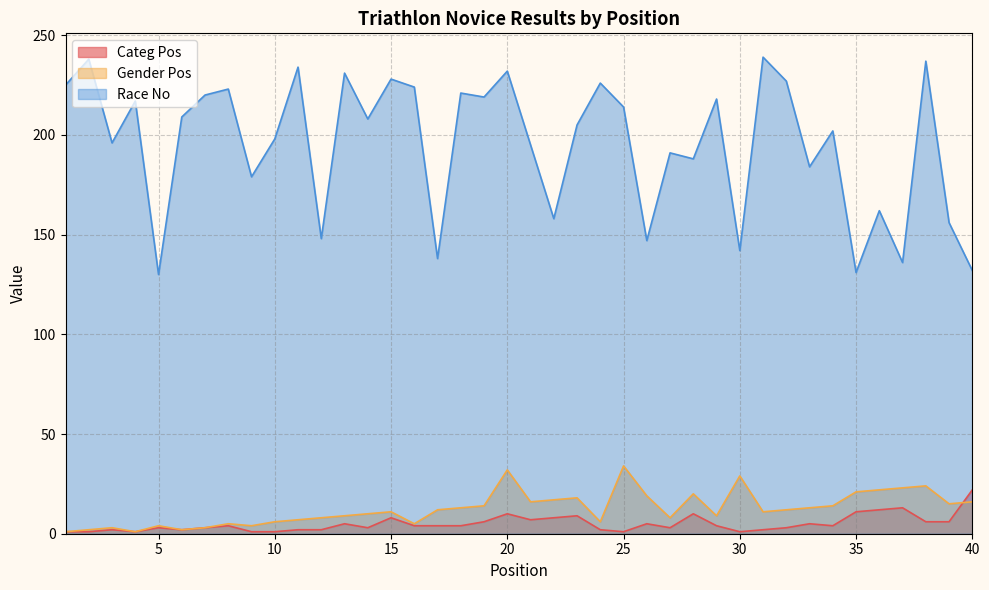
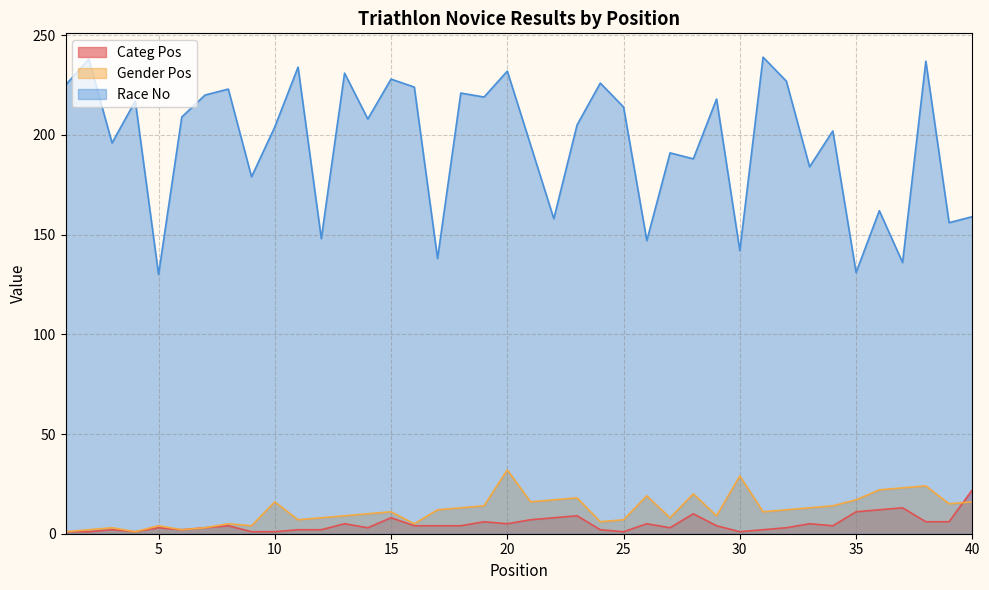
Gender Pos, 10: 6 -> 16
Race No, 10: 198 -> 204
Categ Pos, 20: 10 -> 5
Gender Pos, 25: 34 -> 7
Gender Pos, 35: 21 -> 17
Race No, 40: 132 -> 159
